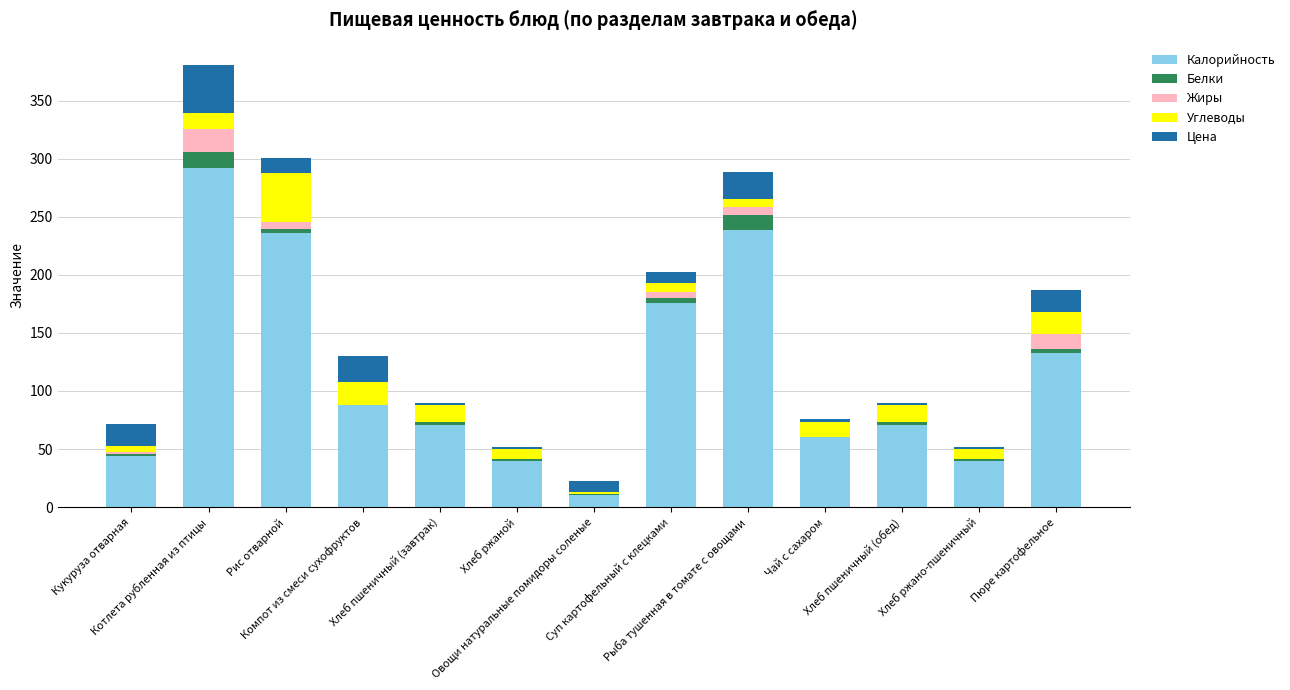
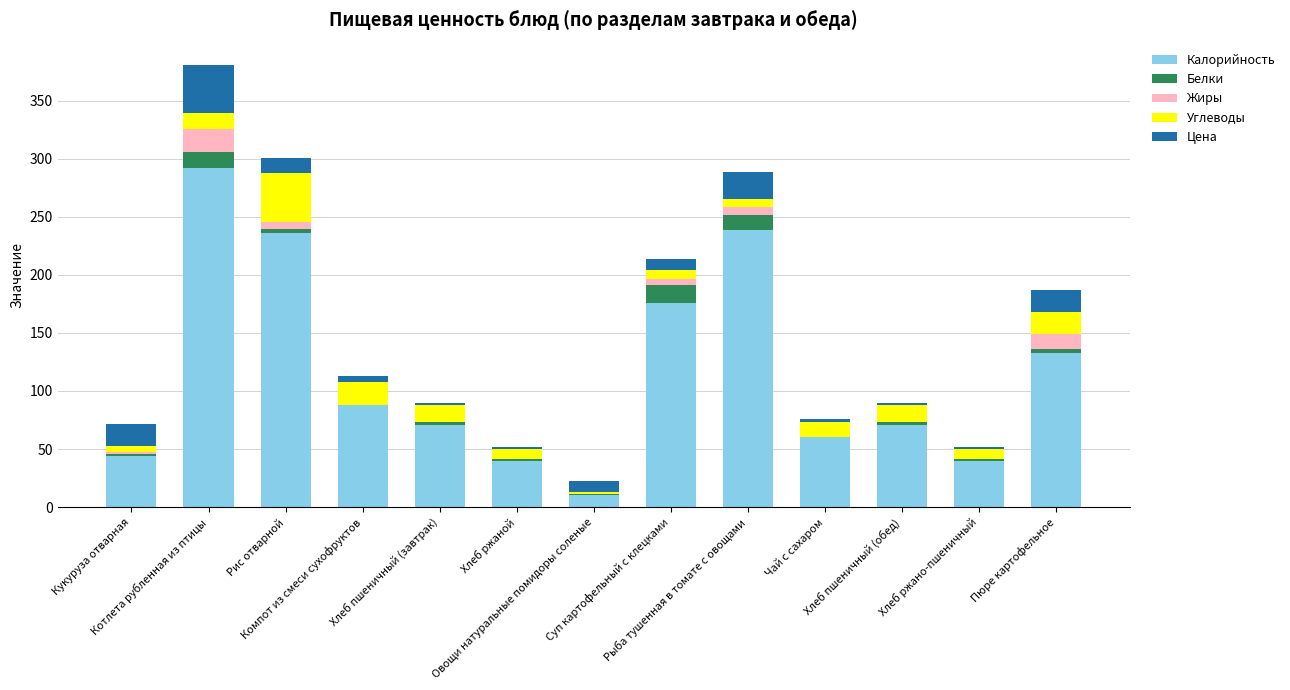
Цена, Компот из смеси сухофруктов: 22 -> 5
Белки, Суп картофельный с клецками: 4 -> 16
